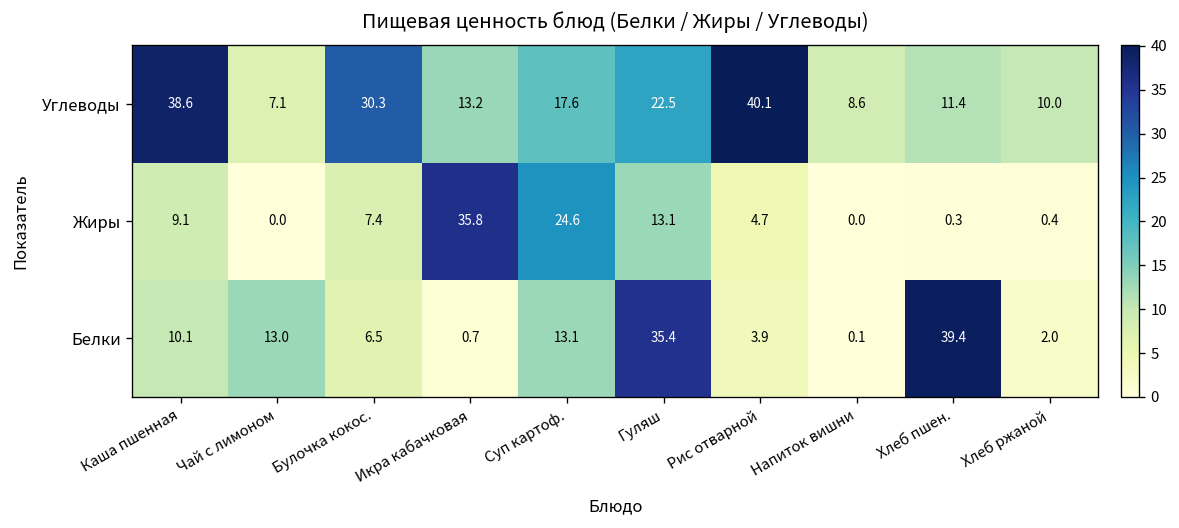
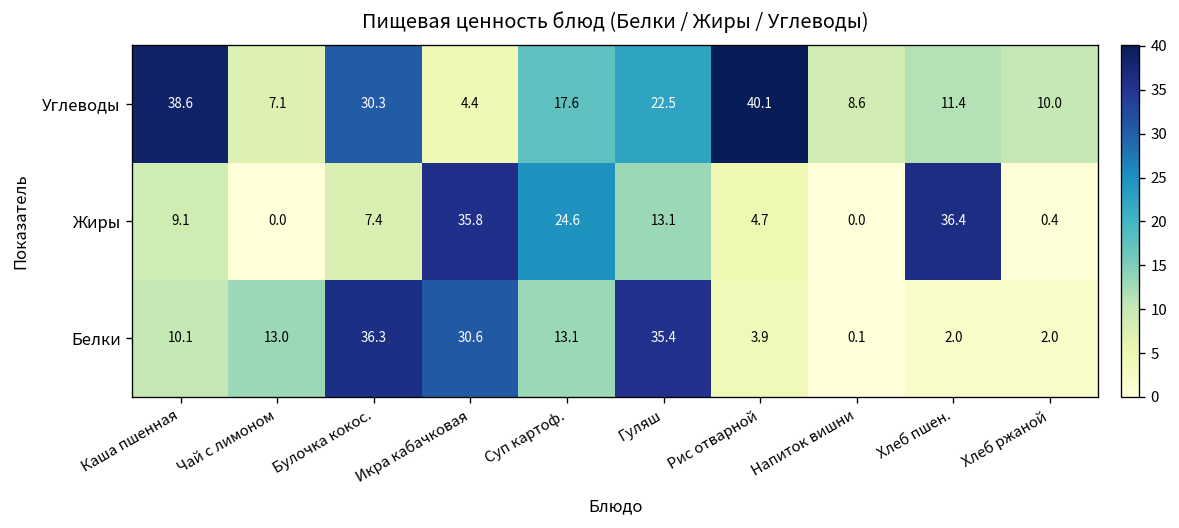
Углеводы, Икра кабачковая: 13.2 -> 4.4
Жиры, Хлеб пшен.: 0.3 -> 36.4
Белки, Булочка кокос.: 6.5 -> 36.3
Белки, Икра кабачковая: 0.7 -> 30.6
Белки, Хлеб пшен.: 39.4 -> 2.0
